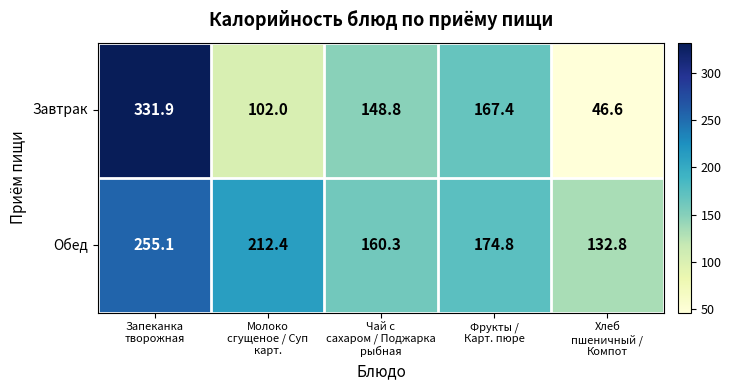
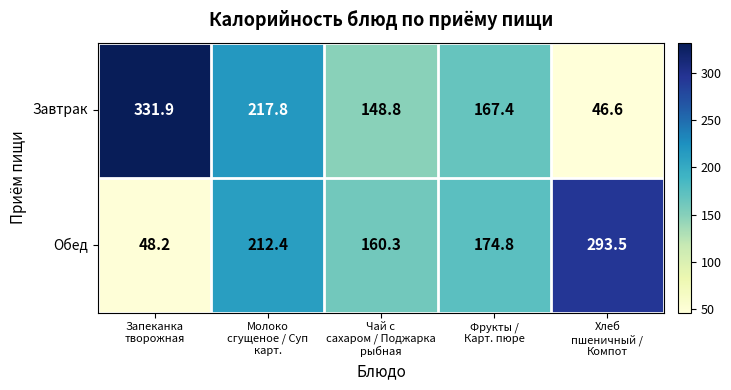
Завтрак, Молоко сгущеное / Суп карт.: 102.0 -> 217.8
Обед, Запеканка творожная: 255.1 -> 48.2
Обед, Хлеб пшеничный / Компот: 132.8 -> 293.5
